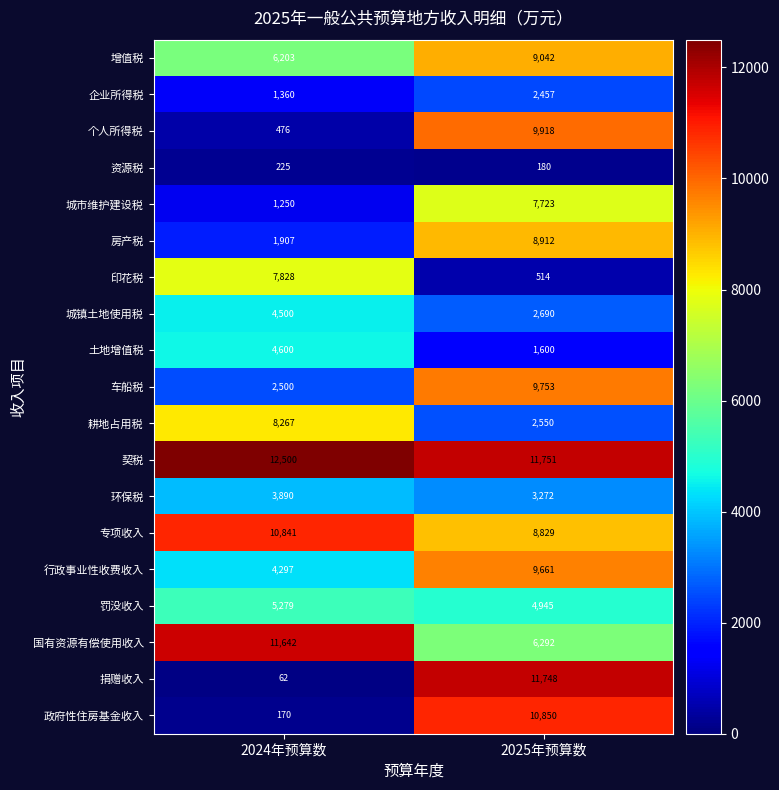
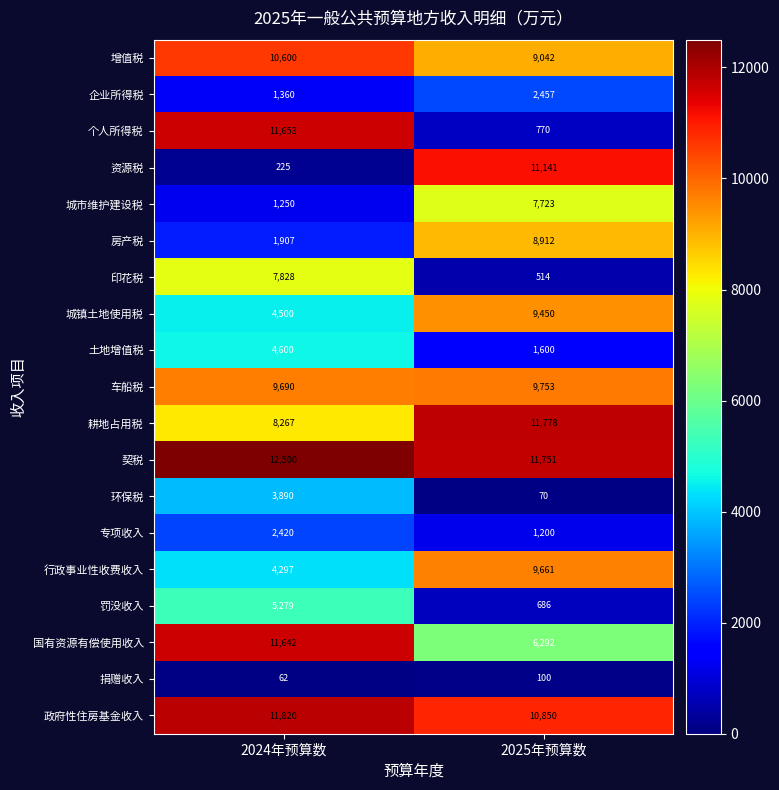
增值税, 2024年预算数: 6,203 -> 10,600
个人所得税, 2024年预算数: 476 -> 11,653
个人所得税, 2025年预算数: 9,918 -> 770
资源税, 2025年预算数: 180 -> 11,141
城镇土地使用税, 2025年预算数: 2,690 -> 9,450
车船税, 2024年预算数: 2,500 -> 9,690
耕地占用税, 2025年预算数: 2,550 -> 11,778
环保税, 2025年预算数: 3,272 -> 70
专项收入, 2024年预算数: 10,841 -> 2,420
专项收入, 2025年预算数: 8,829 -> 1,200
罚没收入, 2025年预算数: 4,945 -> 686
捐赠收入, 2025年预算数: 11,748 -> 100
政府性住房基金收入, 2024年预算数: 170 -> 11,820
